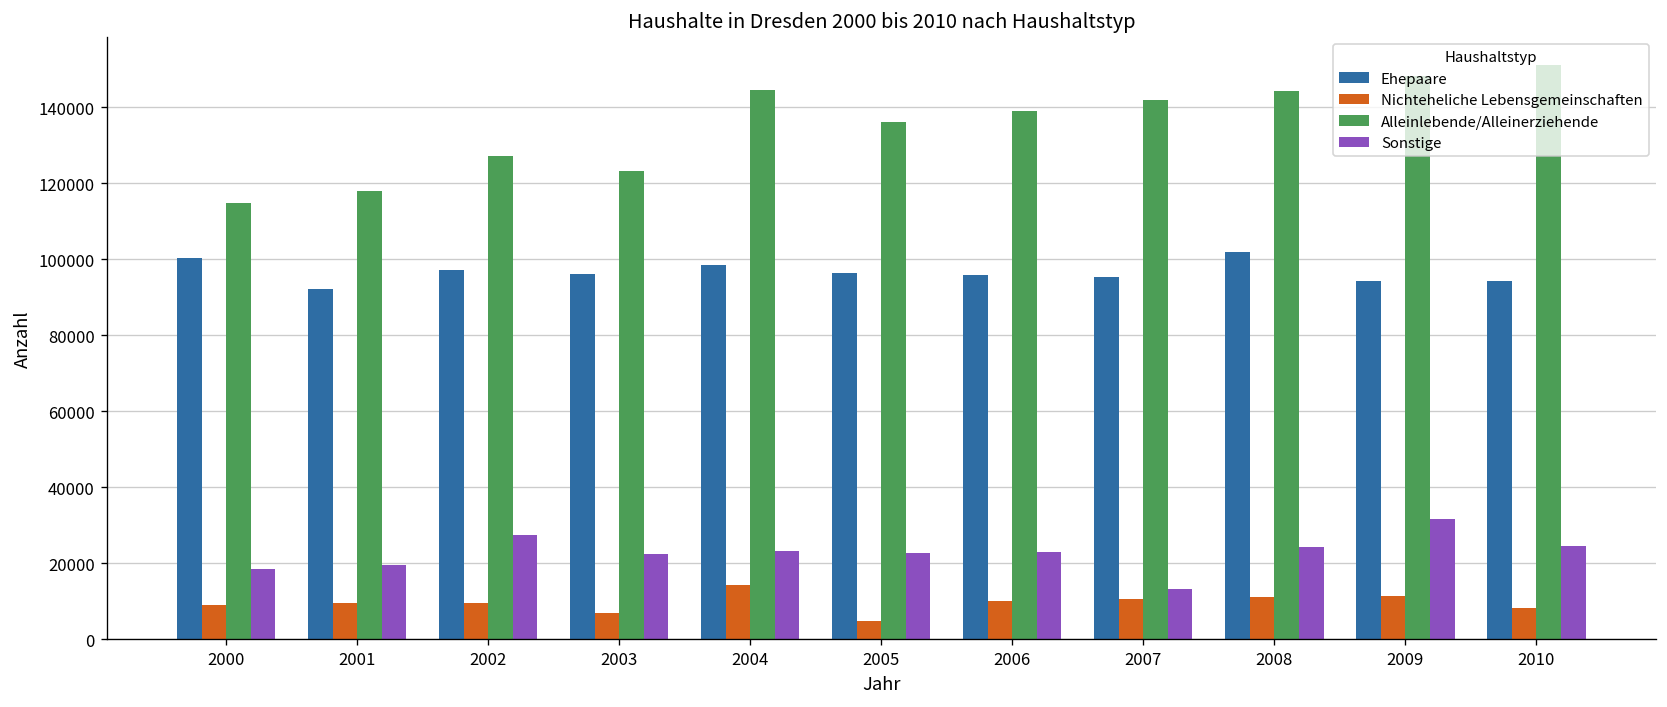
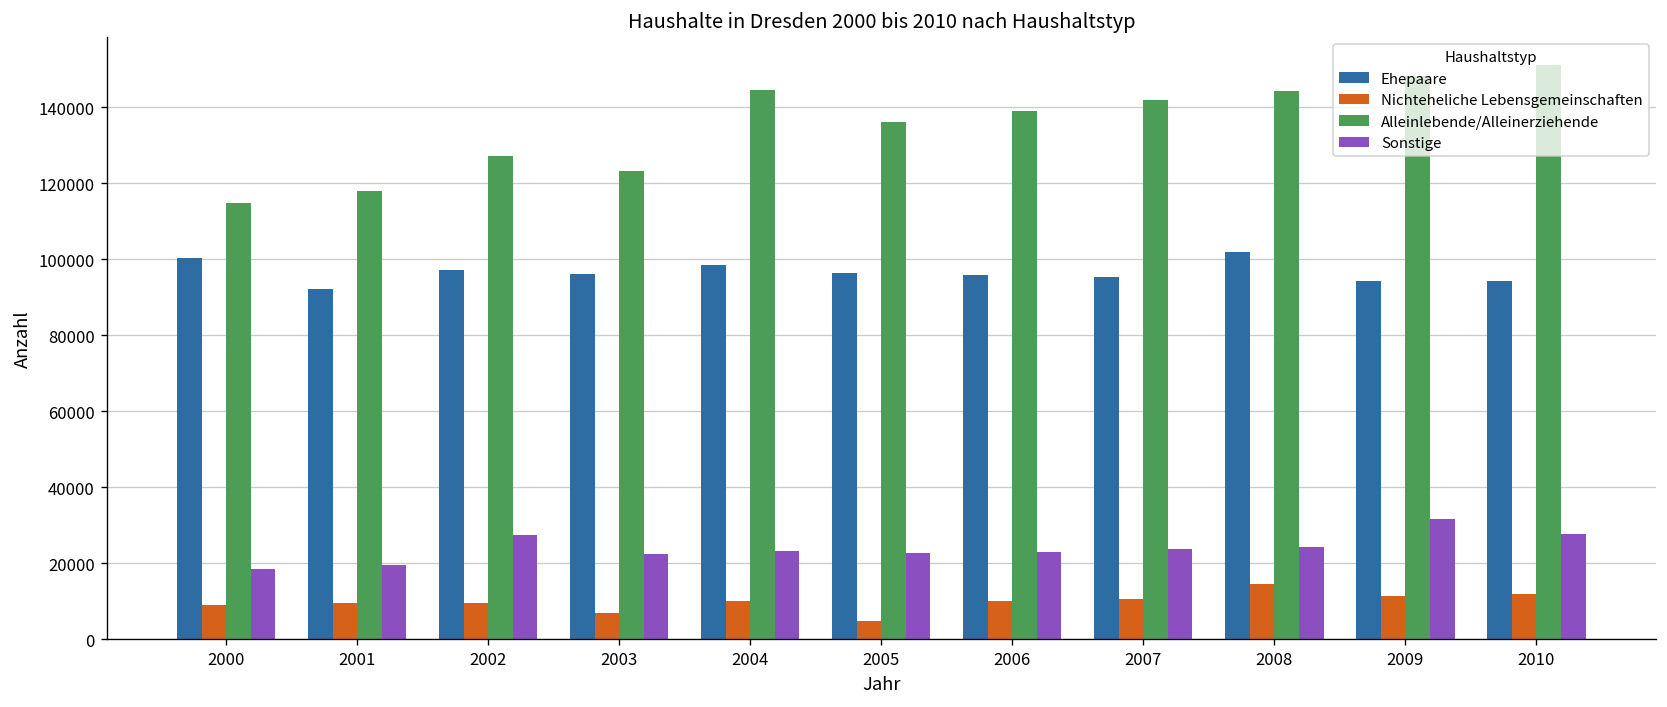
Nichteheliche Lebensgemeinschaften, 2004: 14000 -> 10000
Sonstige, 2007: 13000 -> 24000
Nichteheliche Lebensgemeinschaften, 2008: 11000 -> 14000
Nichteheliche Lebensgemeinschaften, 2010: 8000 -> 12000
Sonstige, 2010: 24000 -> 28000
